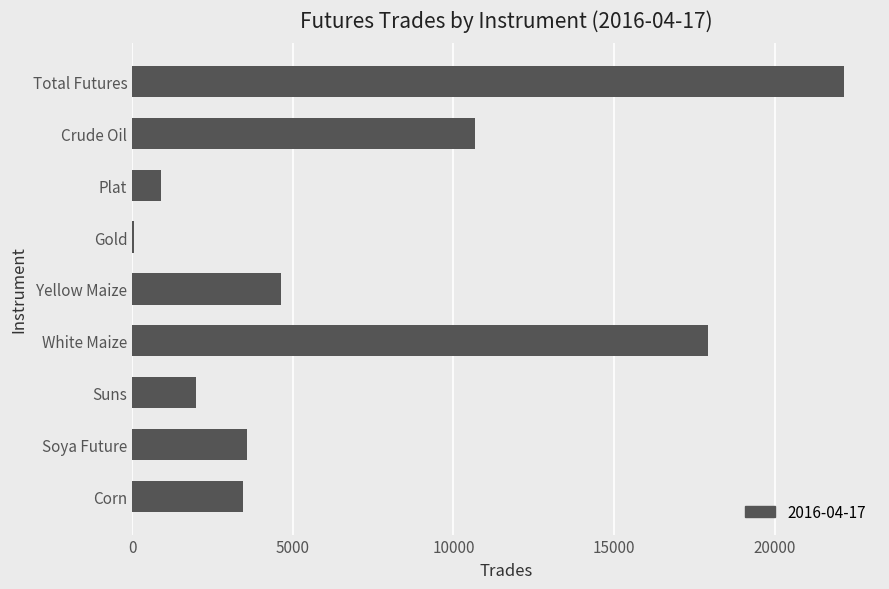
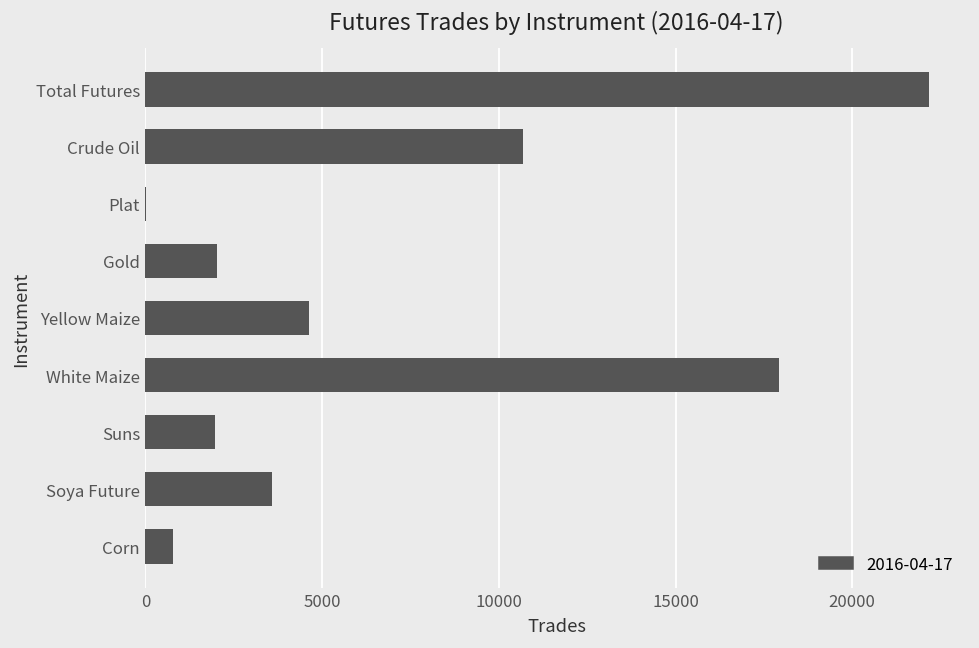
Plat: 900 -> 0
Gold: 100 -> 2000
Corn: 3500 -> 800
